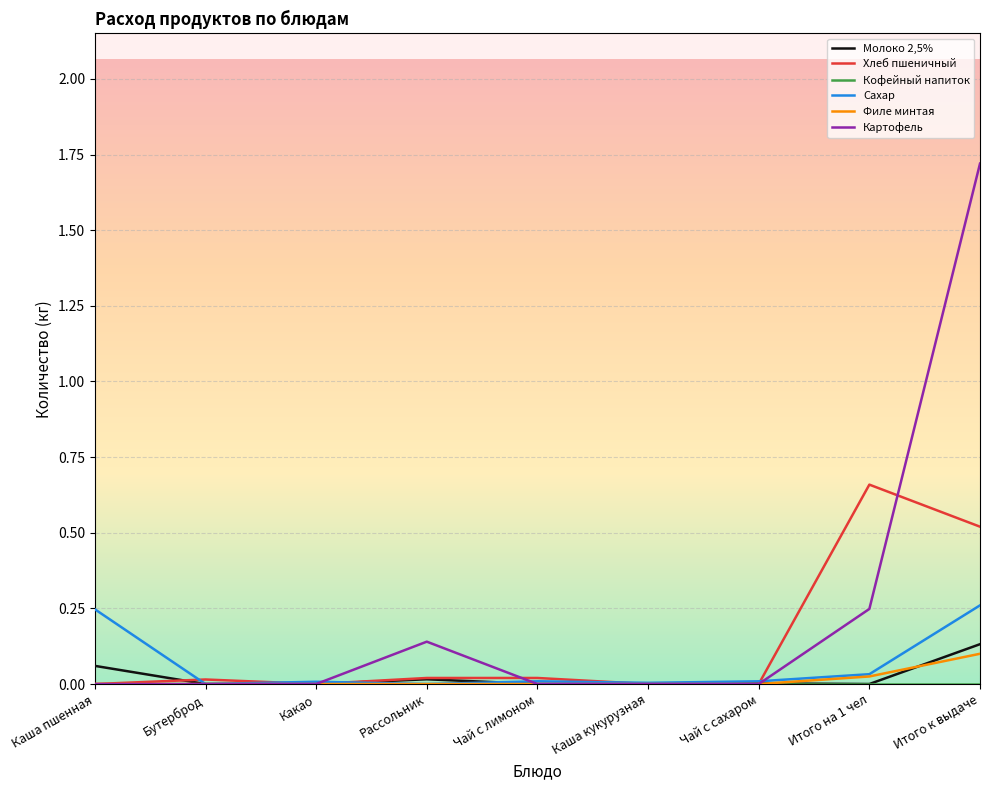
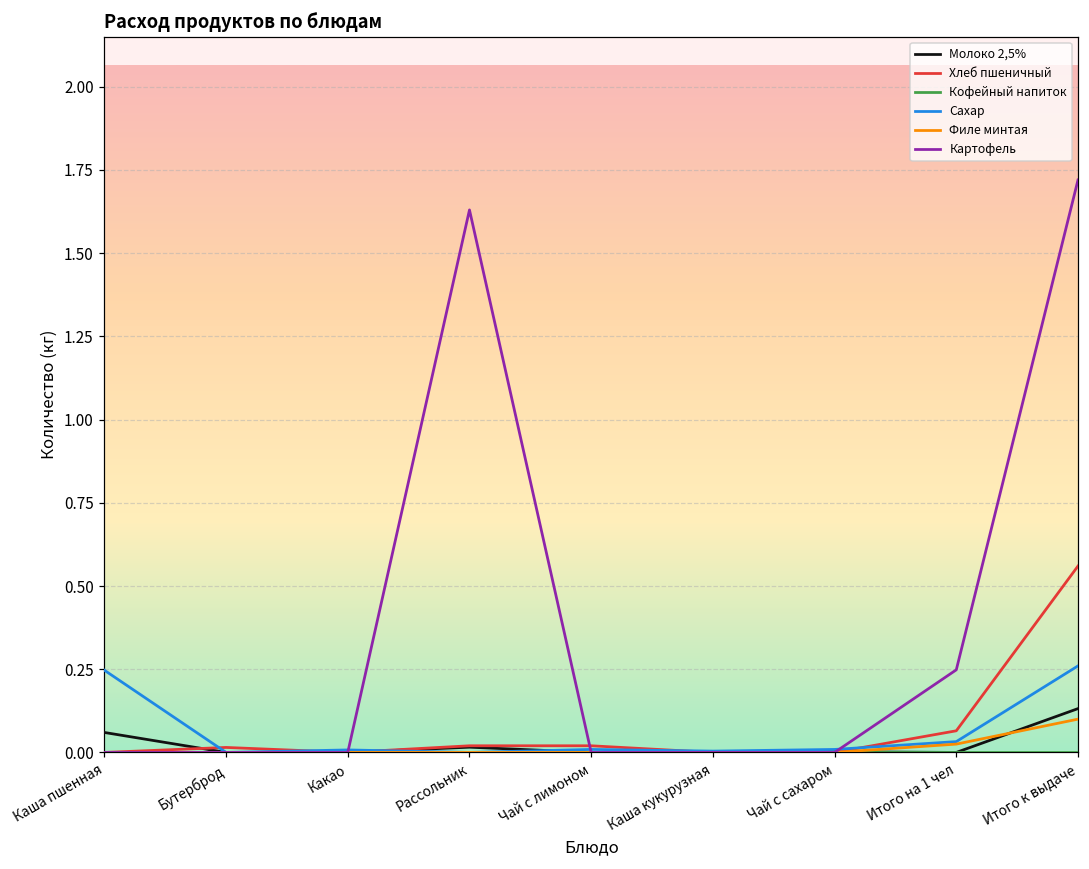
Картофель, Рассольник: 0.14 -> 1.63
Хлеб пшеничный, Итого на 1 чел: 0.66 -> 0.07
Хлеб пшеничный, Итого к выдаче: 0.52 -> 0.56
